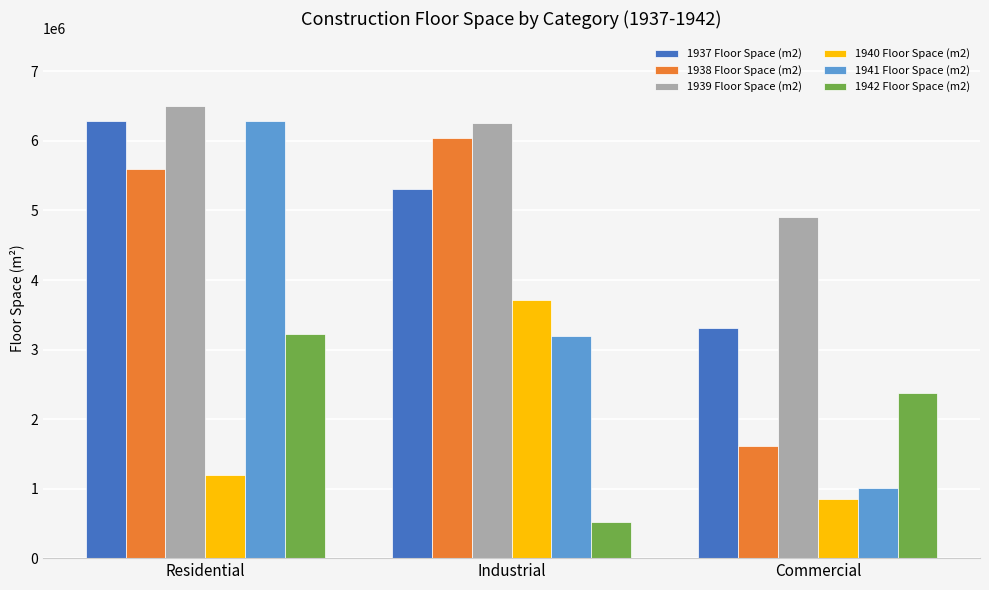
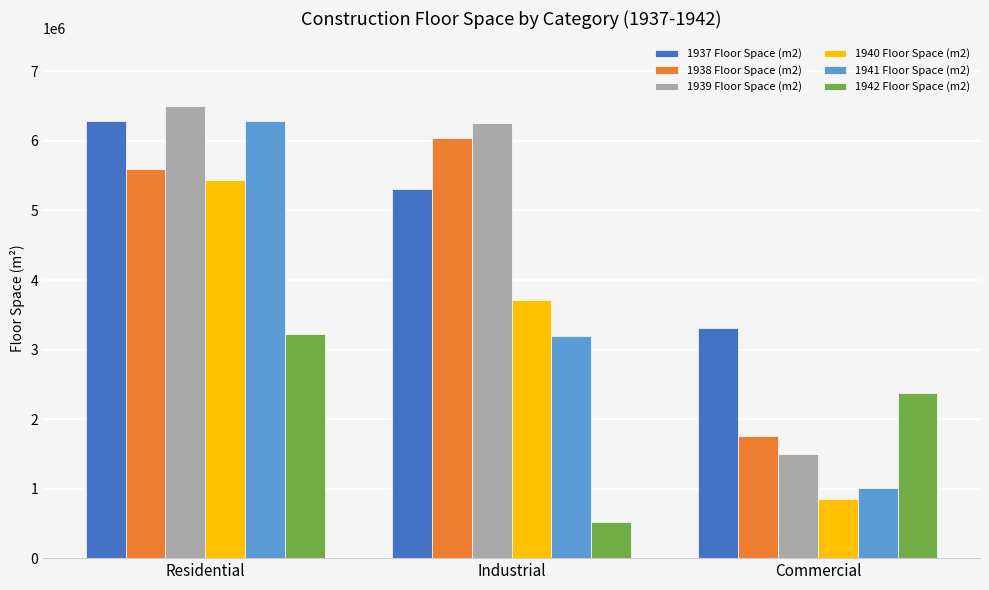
1940 Floor Space (m2), Residential: 1200000 -> 5400000
1938 Floor Space (m2), Commercial: 1600000 -> 1800000
1939 Floor Space (m2), Commercial: 4900000 -> 1500000
